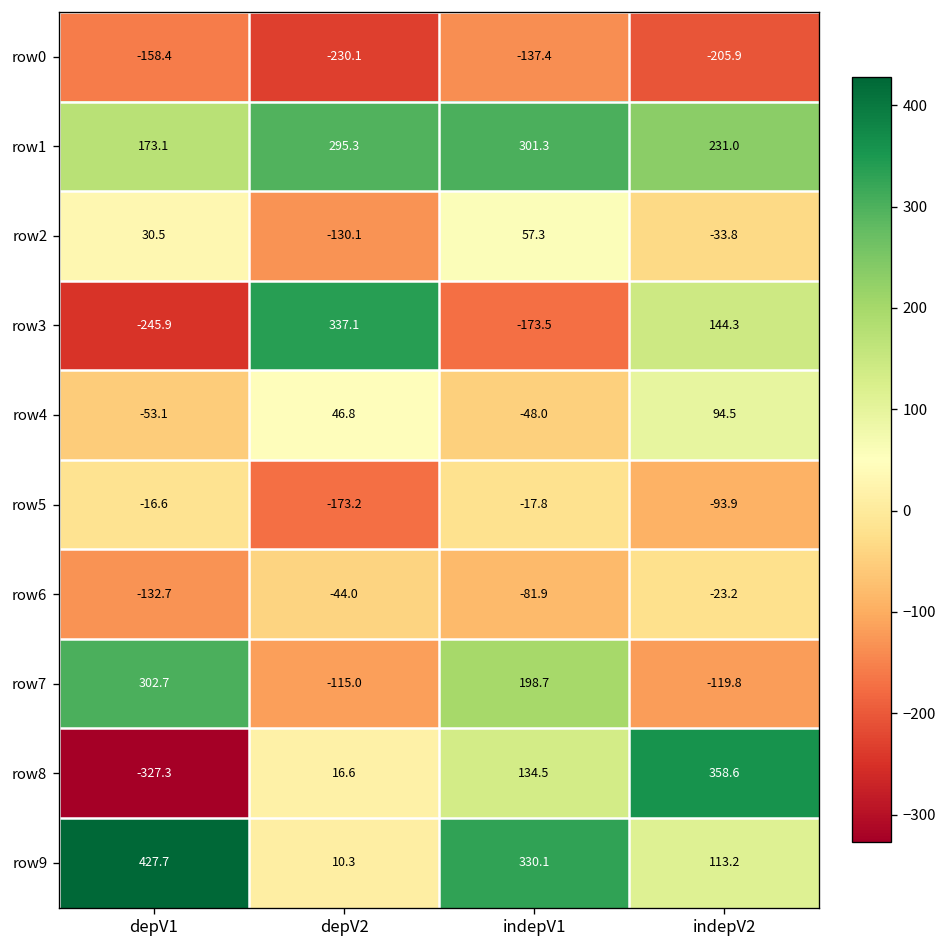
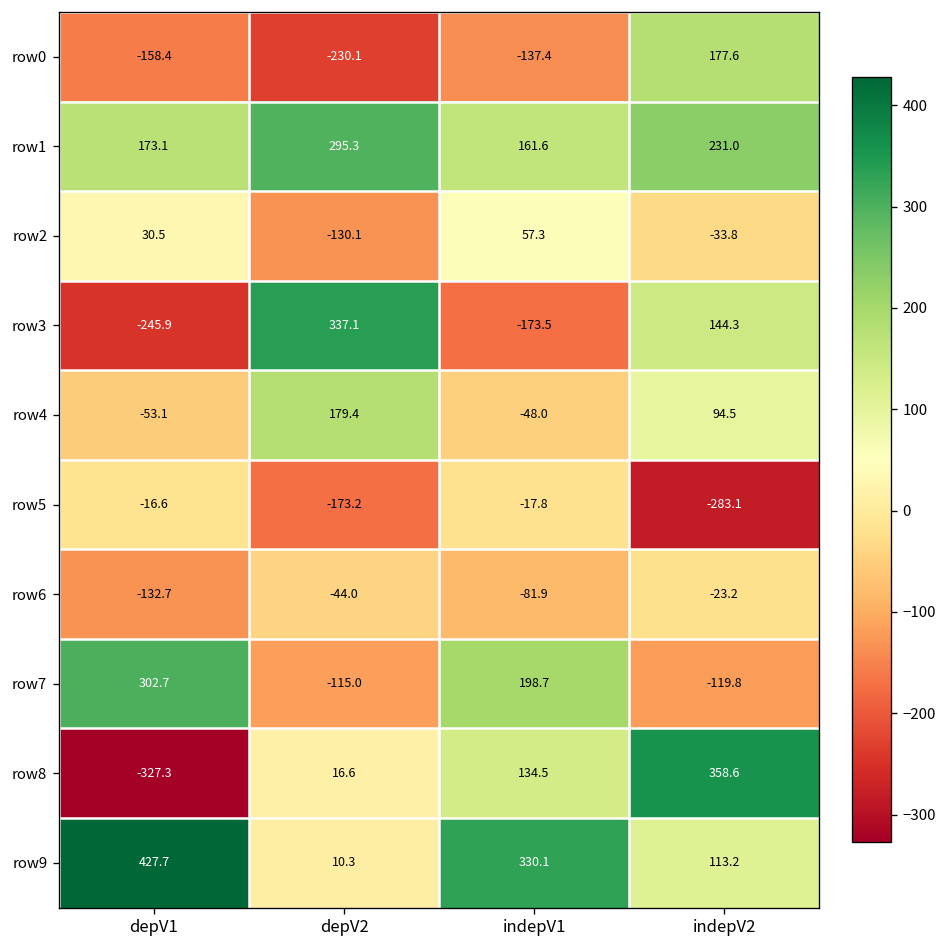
row0, indepV2: -205.9 -> 177.6
row1, indepV1: 301.3 -> 161.6
row4, depV2: 46.8 -> 179.4
row5, indepV2: -93.9 -> -283.1
